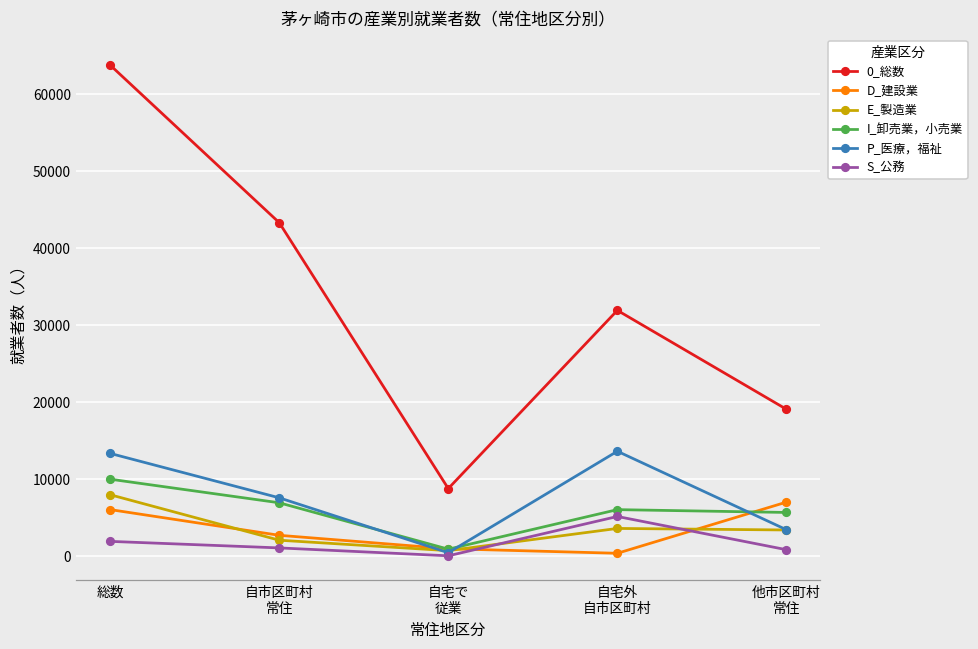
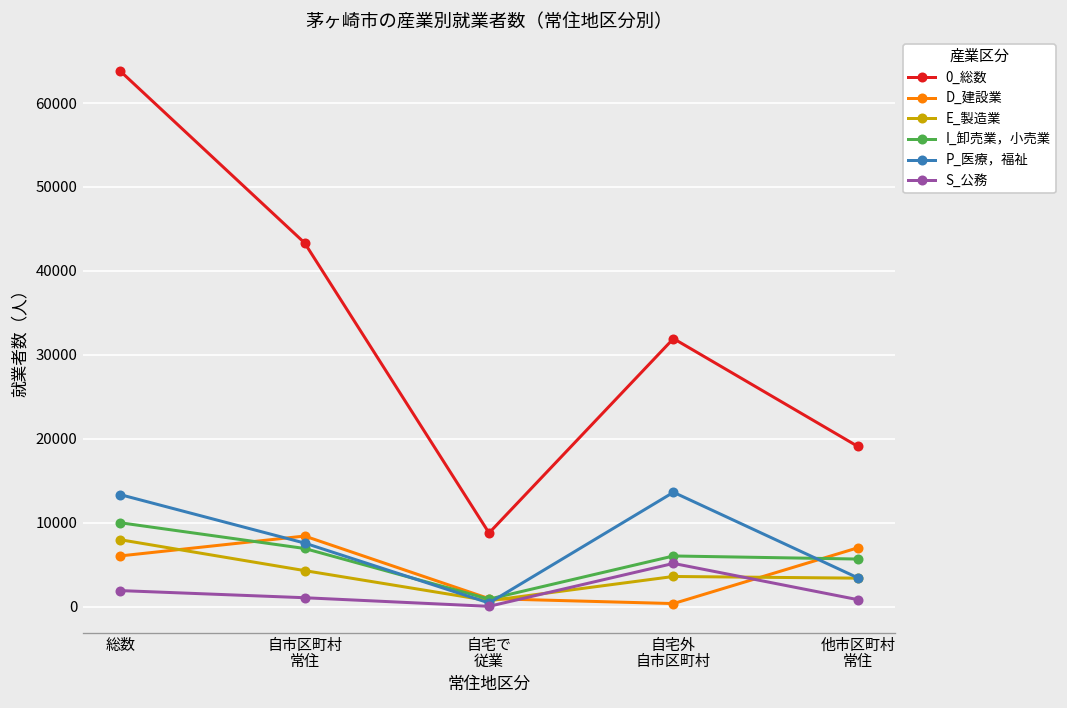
D_建設業, 自市区町村 常住: 3000 -> 8000
E_製造業, 自市区町村 常住: 2000 -> 4000
